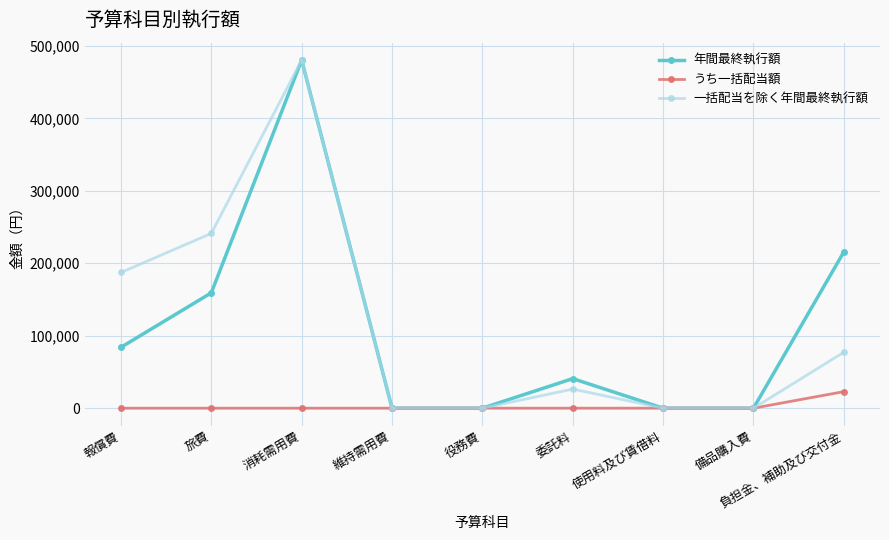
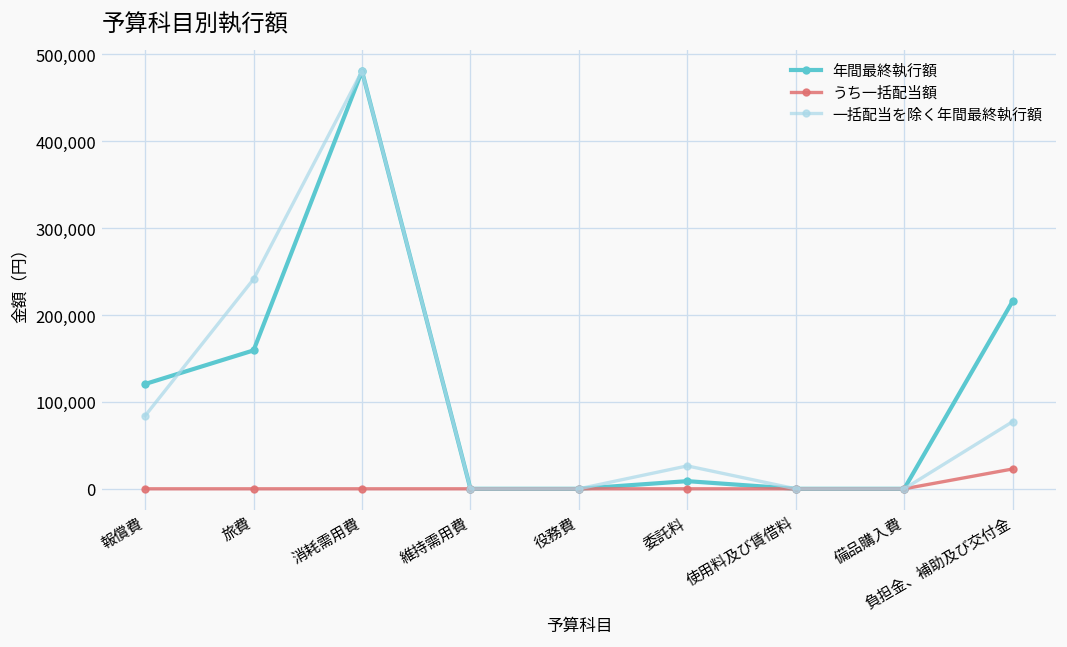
年間最終執行額, 報償費: 80,000 -> 120,000
一括配当を除く年間最終執行額, 報償費: 190,000 -> 80,000
年間最終執行額, 委託料: 40,000 -> 10,000
